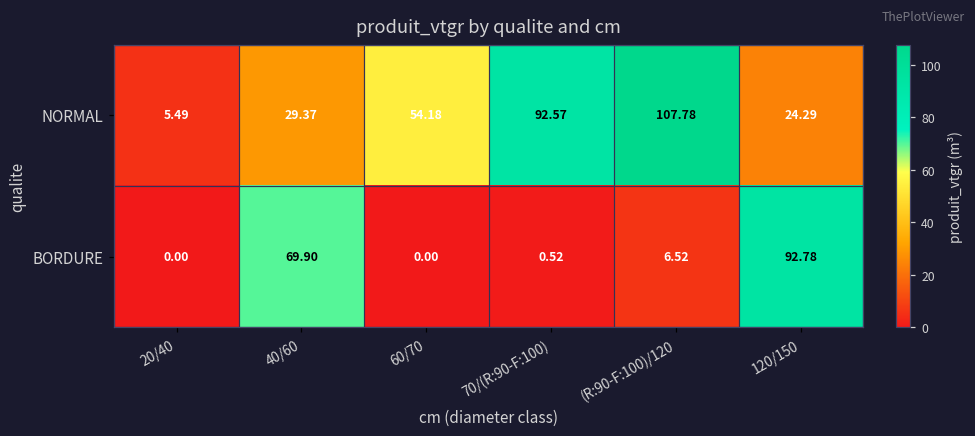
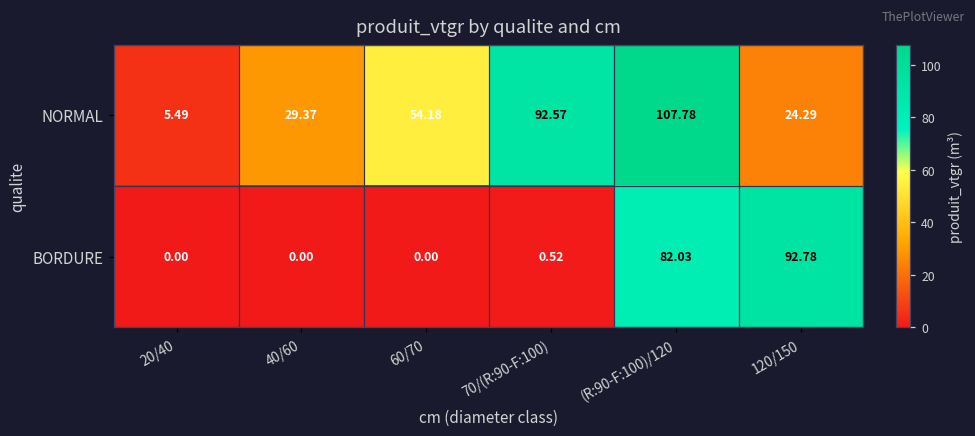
BORDURE, 40/60: 69.90 -> 0.00
BORDURE, (R:90-F:100)/120: 6.52 -> 82.03
